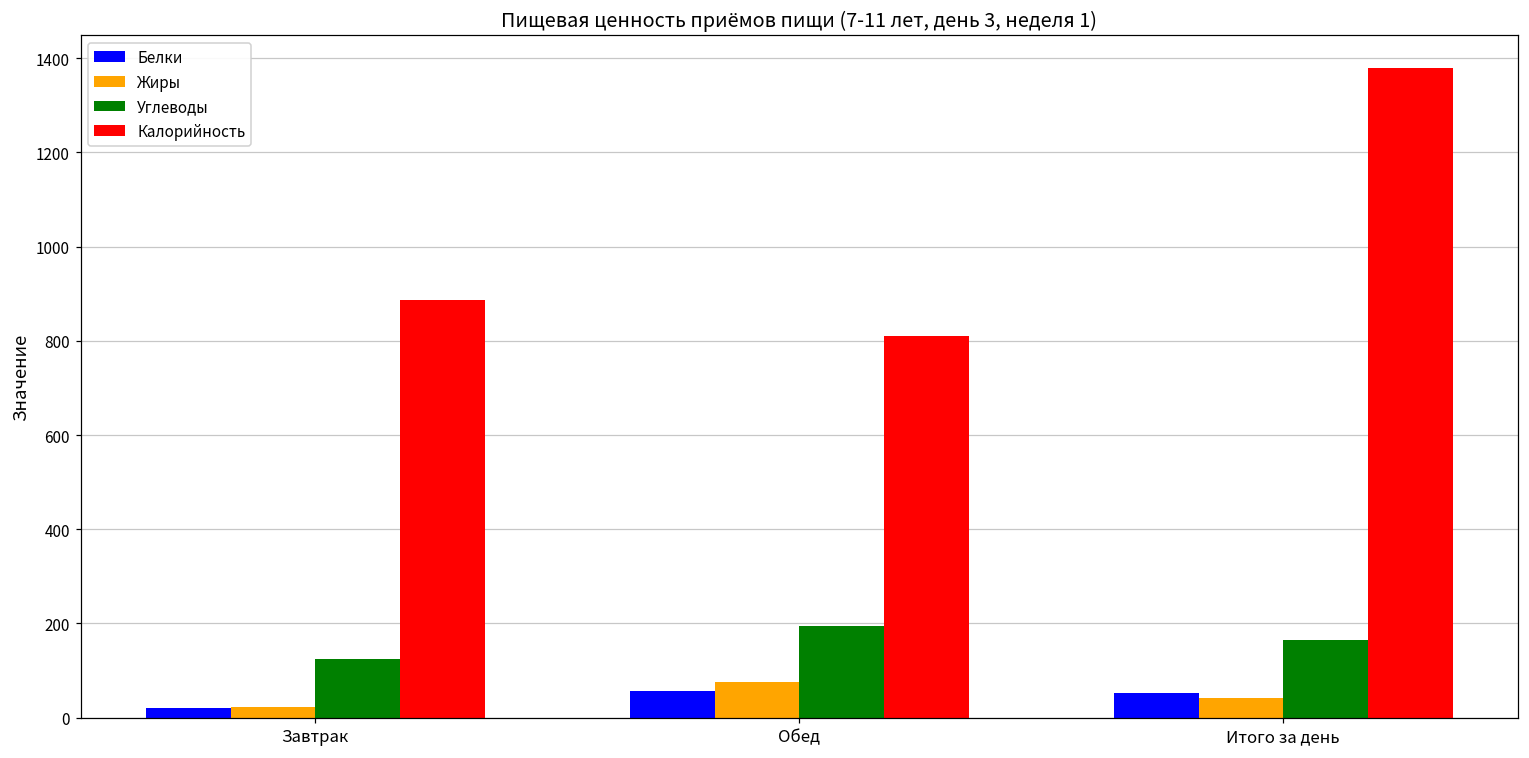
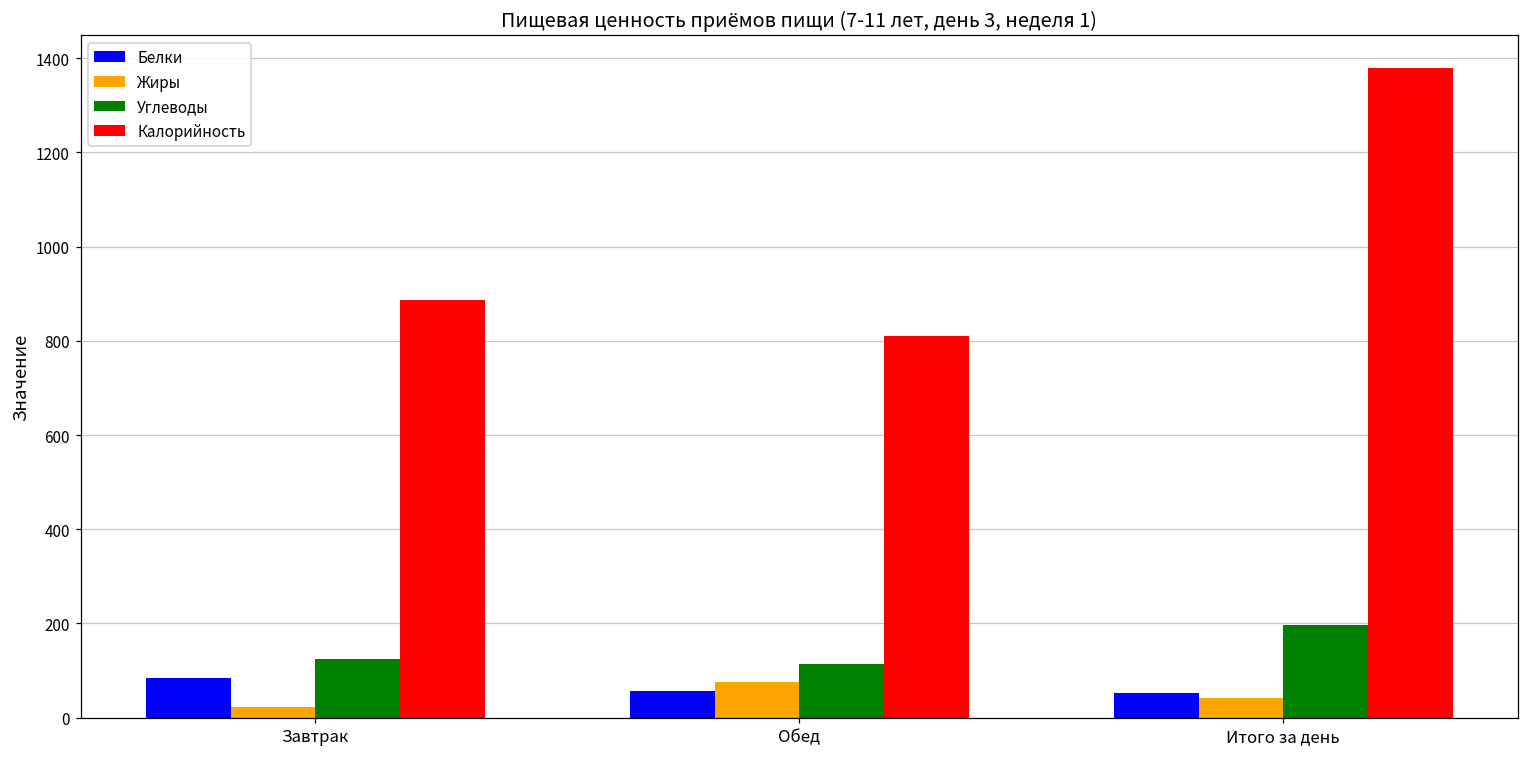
Белки, Завтрак: 20 -> 80
Углеводы, Обед: 190 -> 110
Углеводы, Итого за день: 170 -> 200
